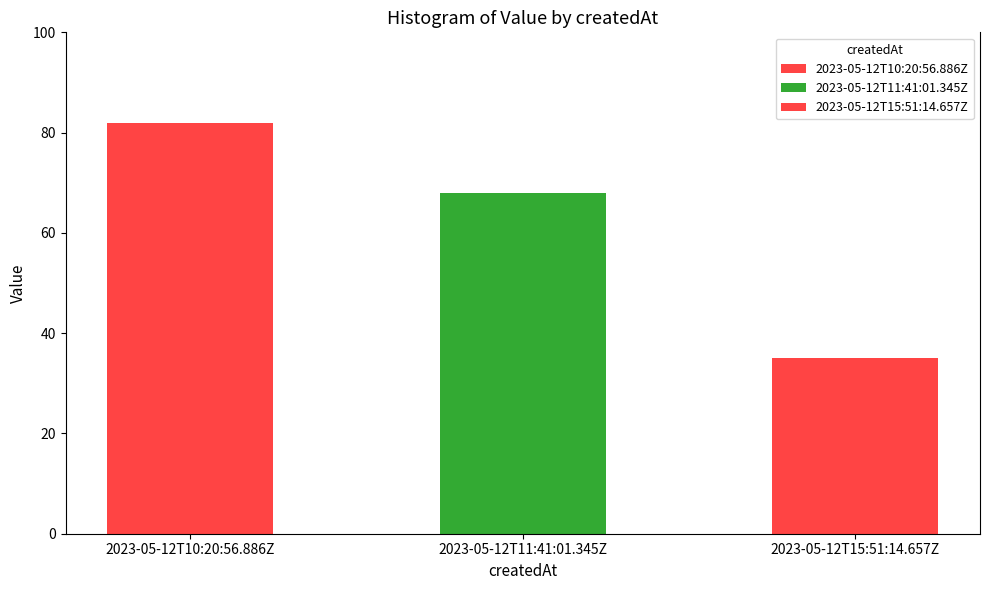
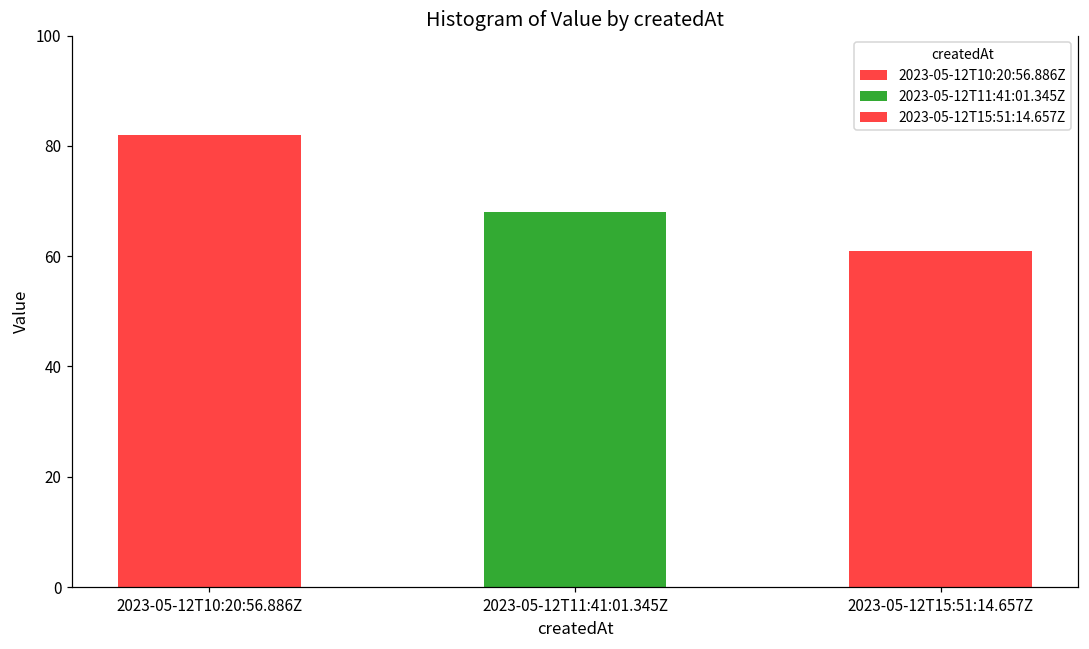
2023-05-12T15:51:14.657Z: 35 -> 61
